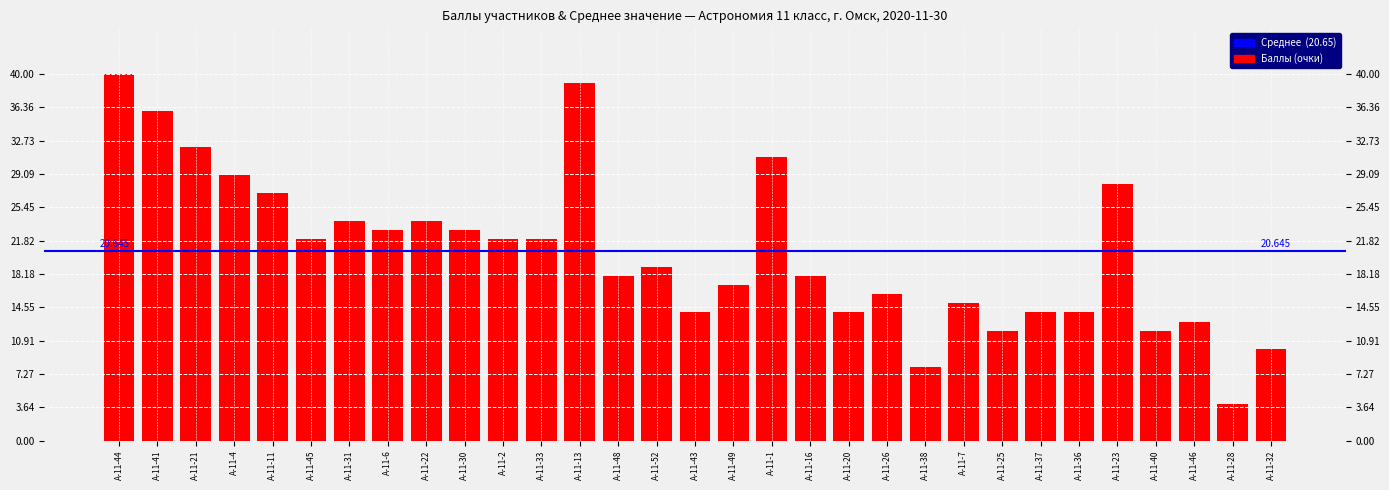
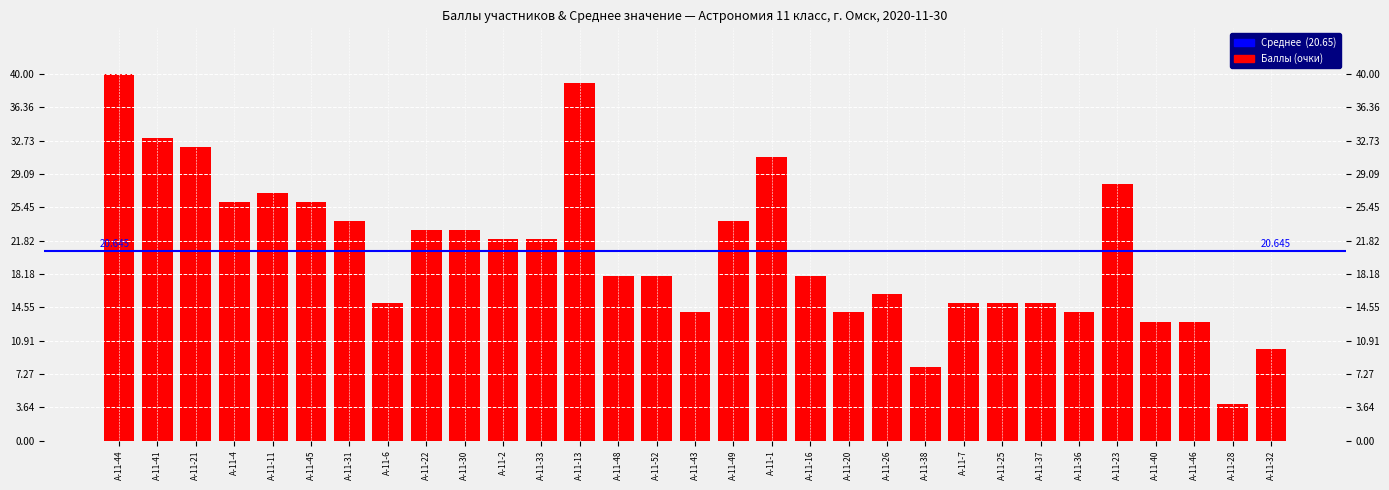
А-11-41: 36 -> 33
А-11-4: 29 -> 26
А-11-45: 22 -> 26
А-11-6: 23 -> 15
А-11-22: 24 -> 23
А-11-52: 19 -> 18
А-11-49: 17 -> 24
А-11-25: 12 -> 15
А-11-37: 14 -> 15
А-11-40: 12 -> 13
